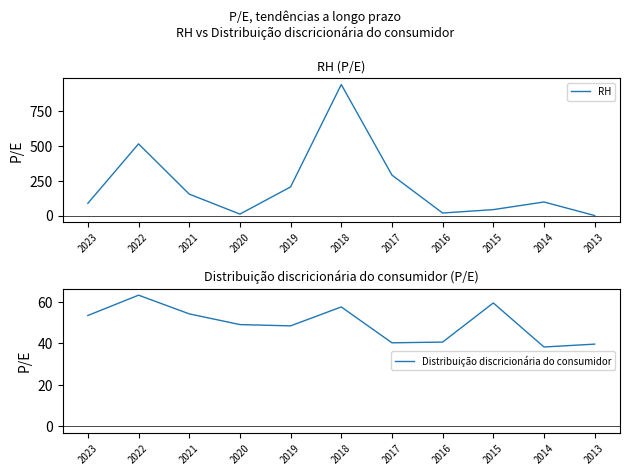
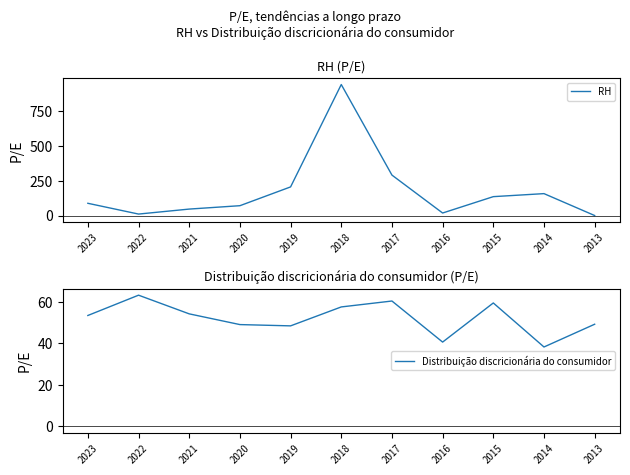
RH (P/E), 2022: 510 -> 10
RH (P/E), 2021: 150 -> 50
RH (P/E), 2020: 10 -> 70
RH (P/E), 2015: 40 -> 140
RH (P/E), 2014: 100 -> 160
Distribuição discricionária do consumidor (P/E), 2017: 40 -> 61
Distribuição discricionária do consumidor (P/E), 2013: 40 -> 49
